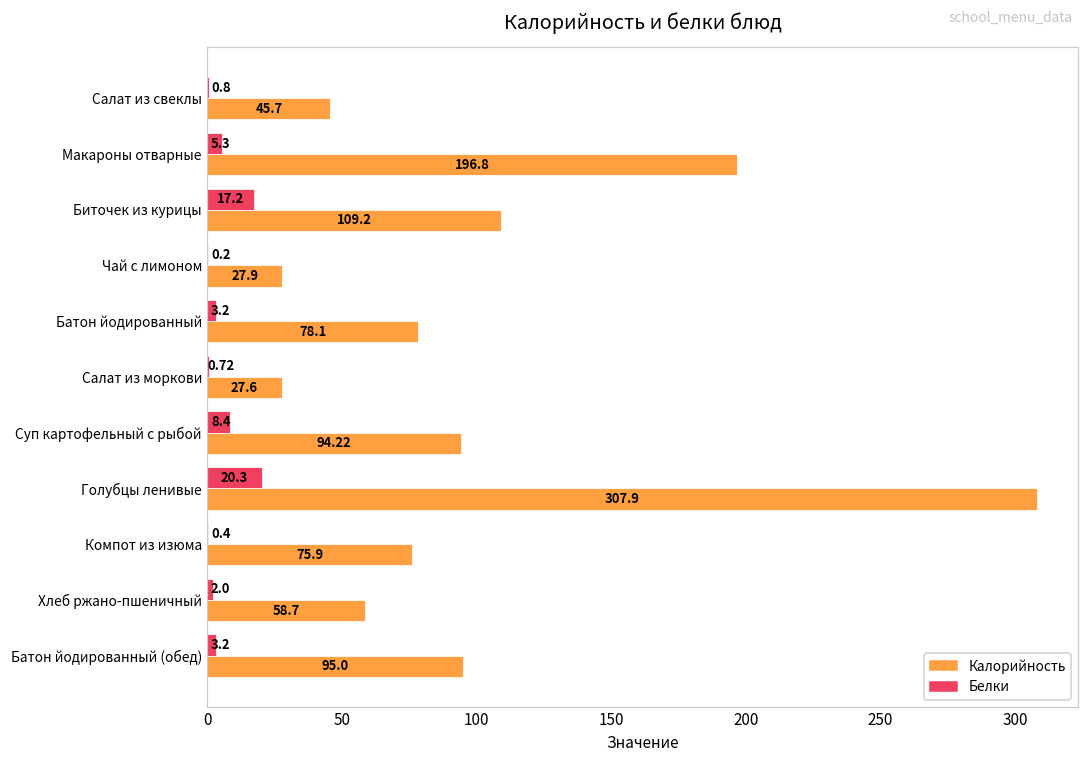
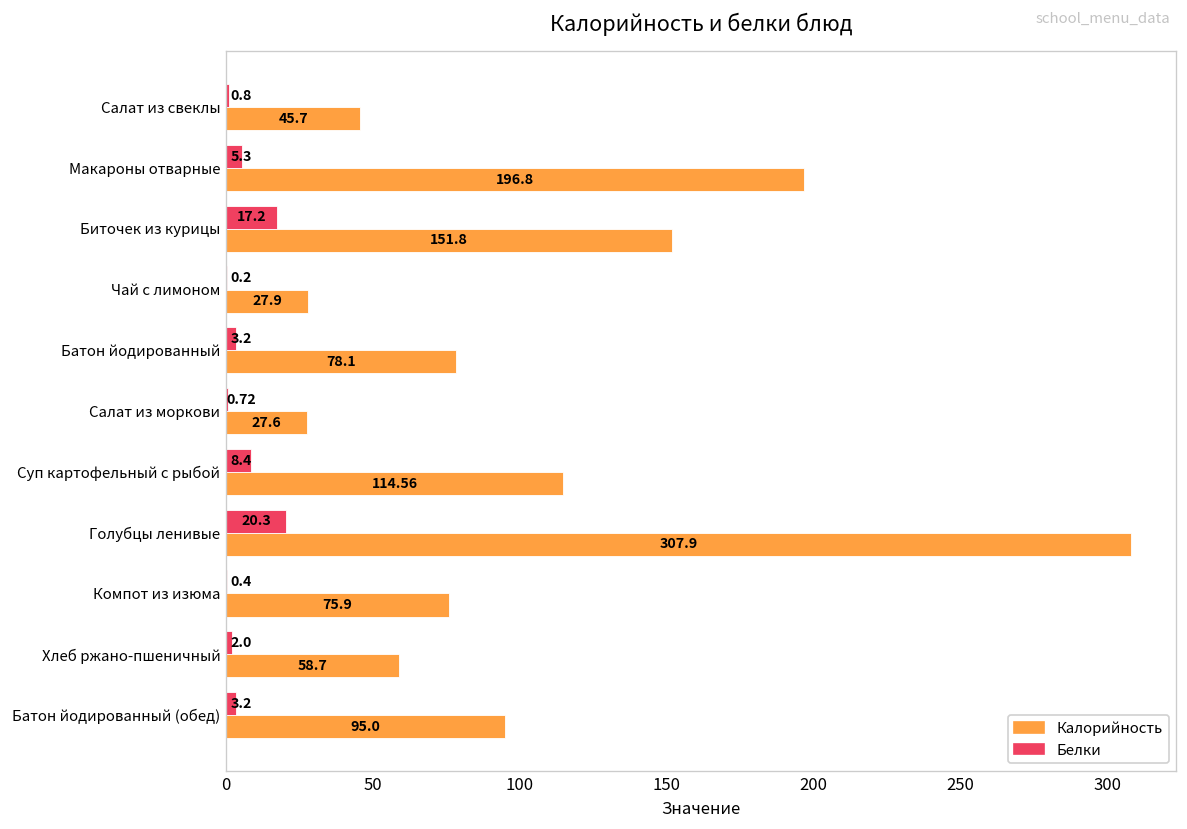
Калорийность, Биточек из курицы: 109.2 -> 151.8
Калорийность, Суп картофельный с рыбой: 94.22 -> 114.56
